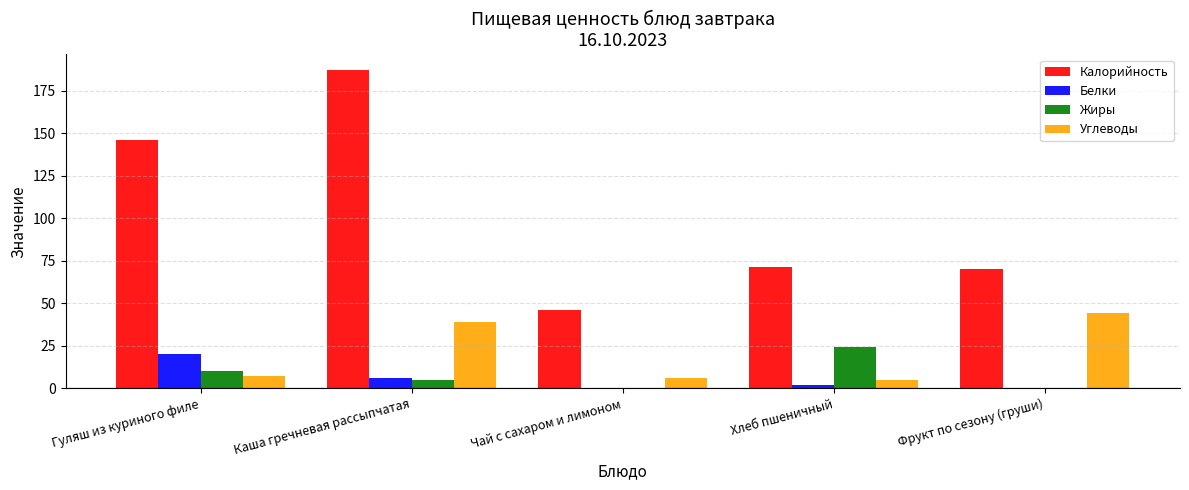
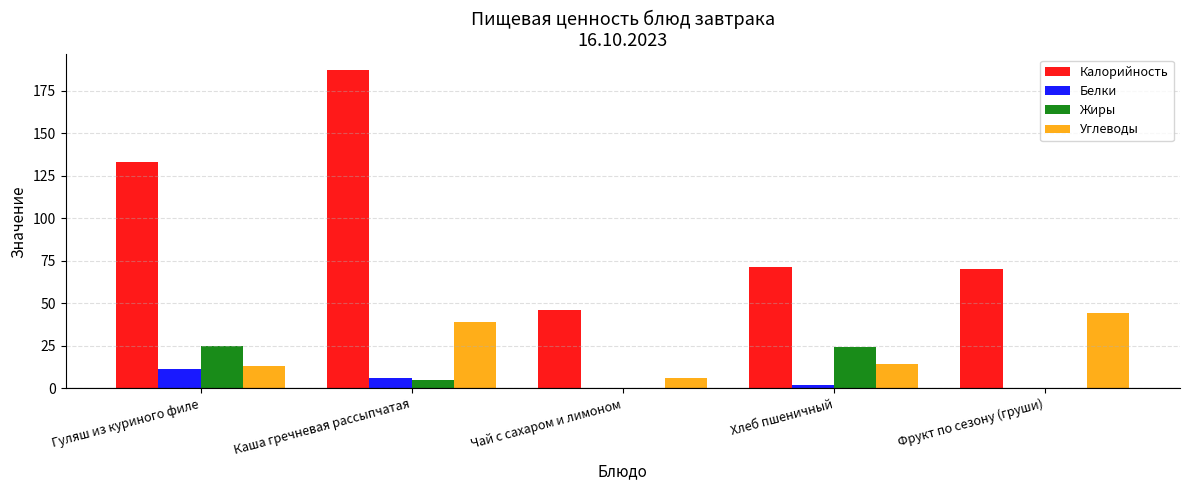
Калорийность, Гуляш из куриного филе: 146 -> 133
Белки, Гуляш из куриного филе: 20 -> 11
Жиры, Гуляш из куриного филе: 10 -> 25
Углеводы, Гуляш из куриного филе: 7 -> 13
Углеводы, Хлеб пшеничный: 5 -> 14
